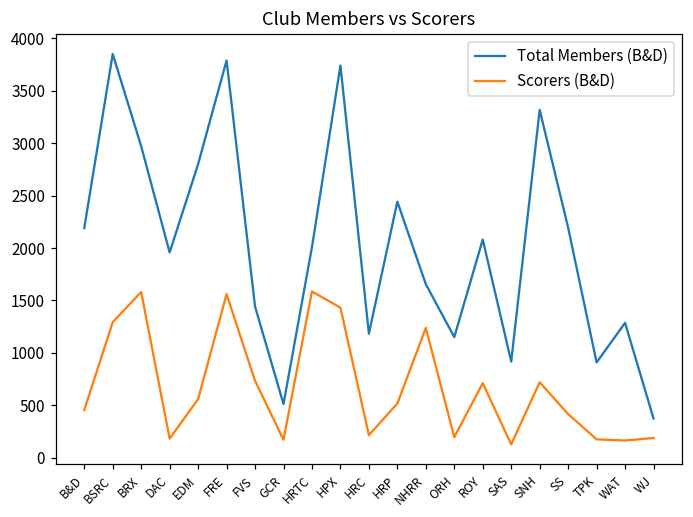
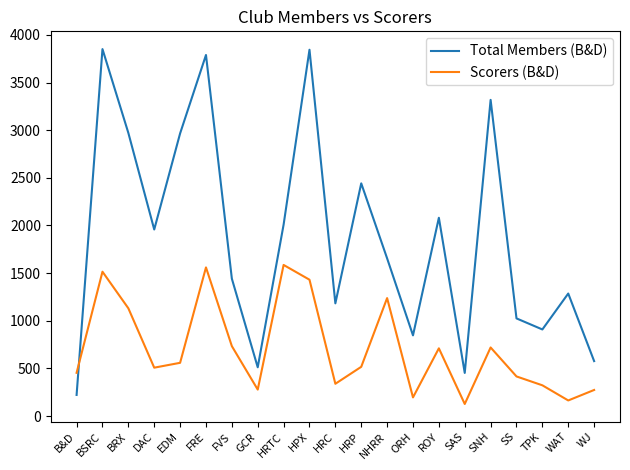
Total Members (B&D), B&D: 2200 -> 200
Scorers (B&D), BSRC: 1300 -> 1500
Scorers (B&D), BRX: 1600 -> 1100
Scorers (B&D), DAC: 200 -> 500
Total Members (B&D), EDM: 2800 -> 3000
Scorers (B&D), GCR: 200 -> 300
Total Members (B&D), HPX: 3700 -> 3800
Scorers (B&D), HRC: 200 -> 300
Total Members (B&D), ORH: 1200 -> 800
Total Members (B&D), SAS: 900 -> 500
Total Members (B&D), SS: 2200 -> 1000
Scorers (B&D), TPK: 200 -> 300
Total Members (B&D), WJ: 400 -> 600
Scorers (B&D), WJ: 200 -> 300
